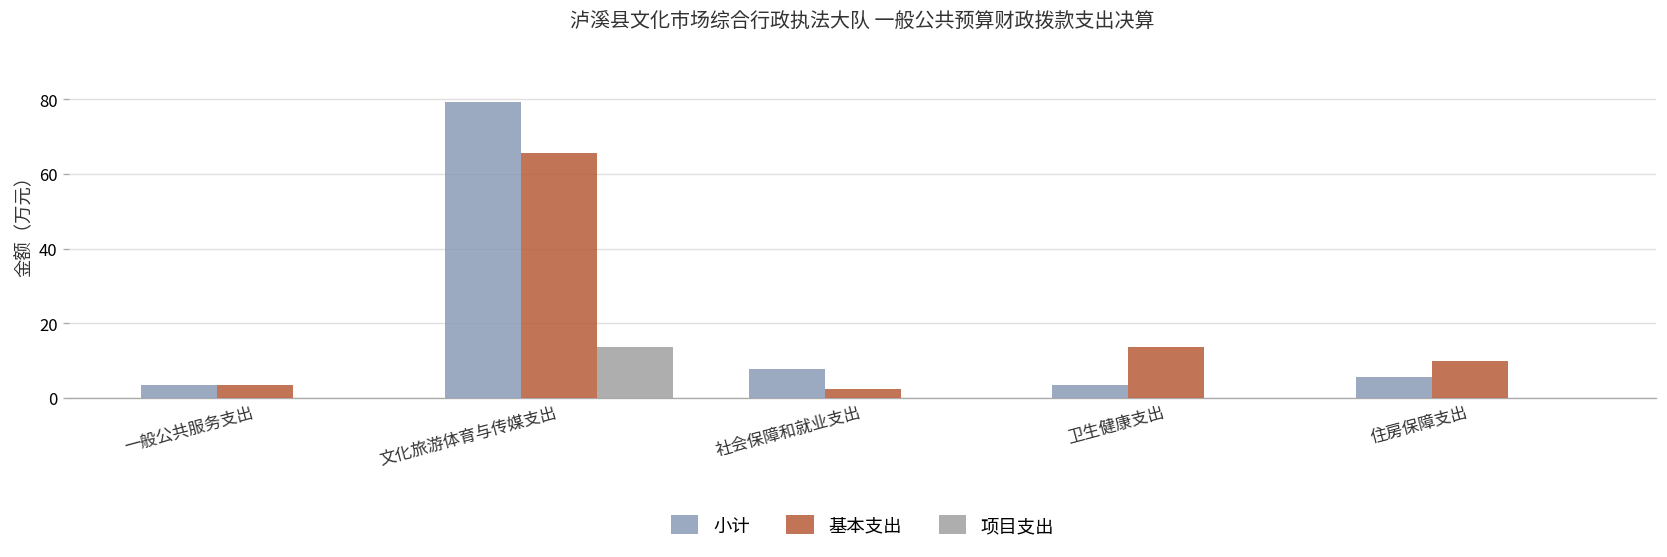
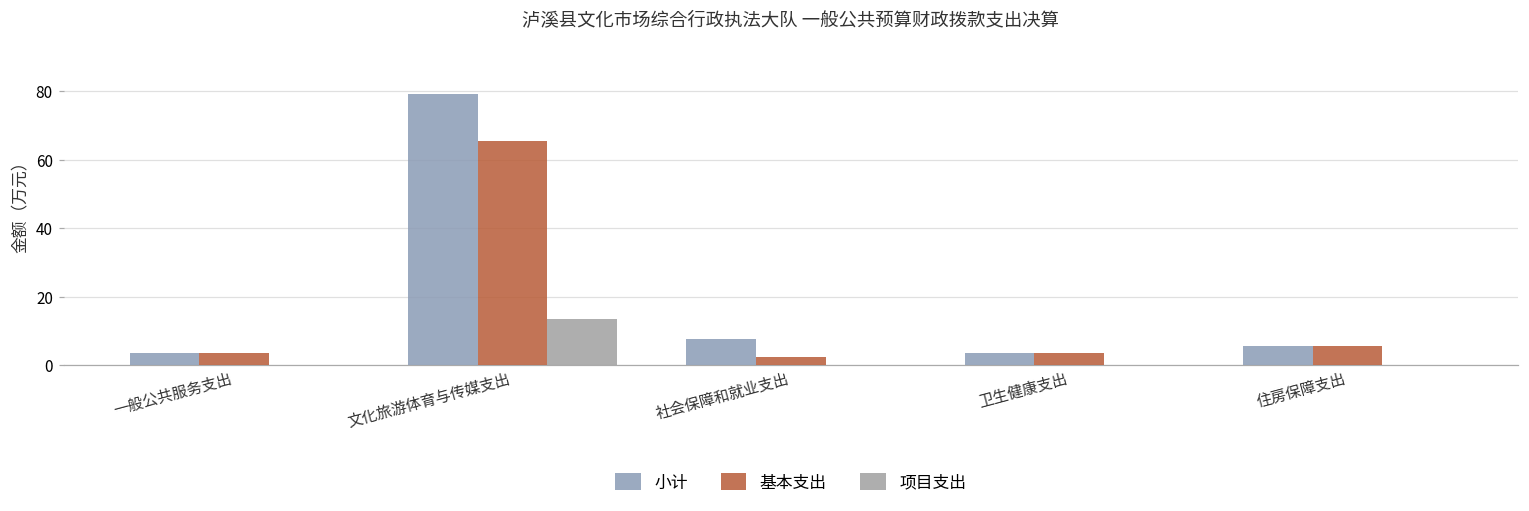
基本支出, 卫生健康支出: 14 -> 4
基本支出, 住房保障支出: 10 -> 5
